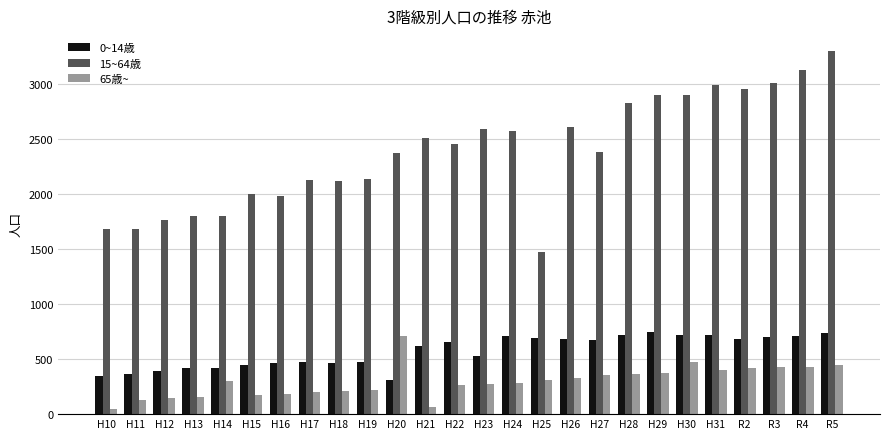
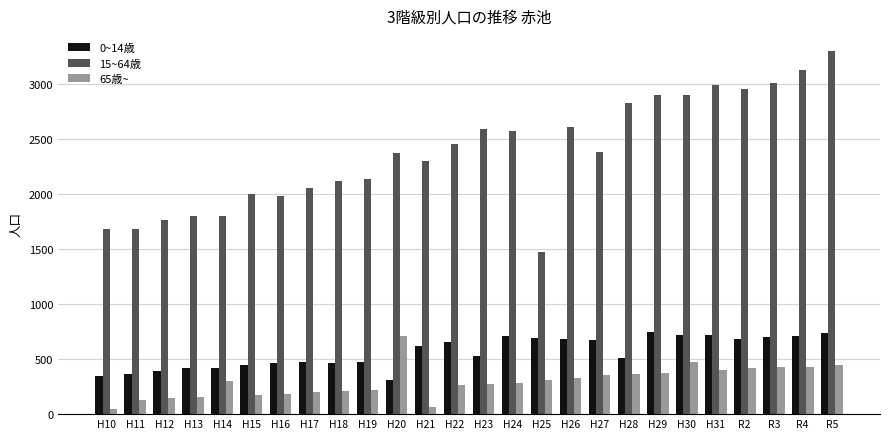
15~64歳, H17: 2130 -> 2060
15~64歳, H21: 2520 -> 2310
0~14歳, H28: 720 -> 510
